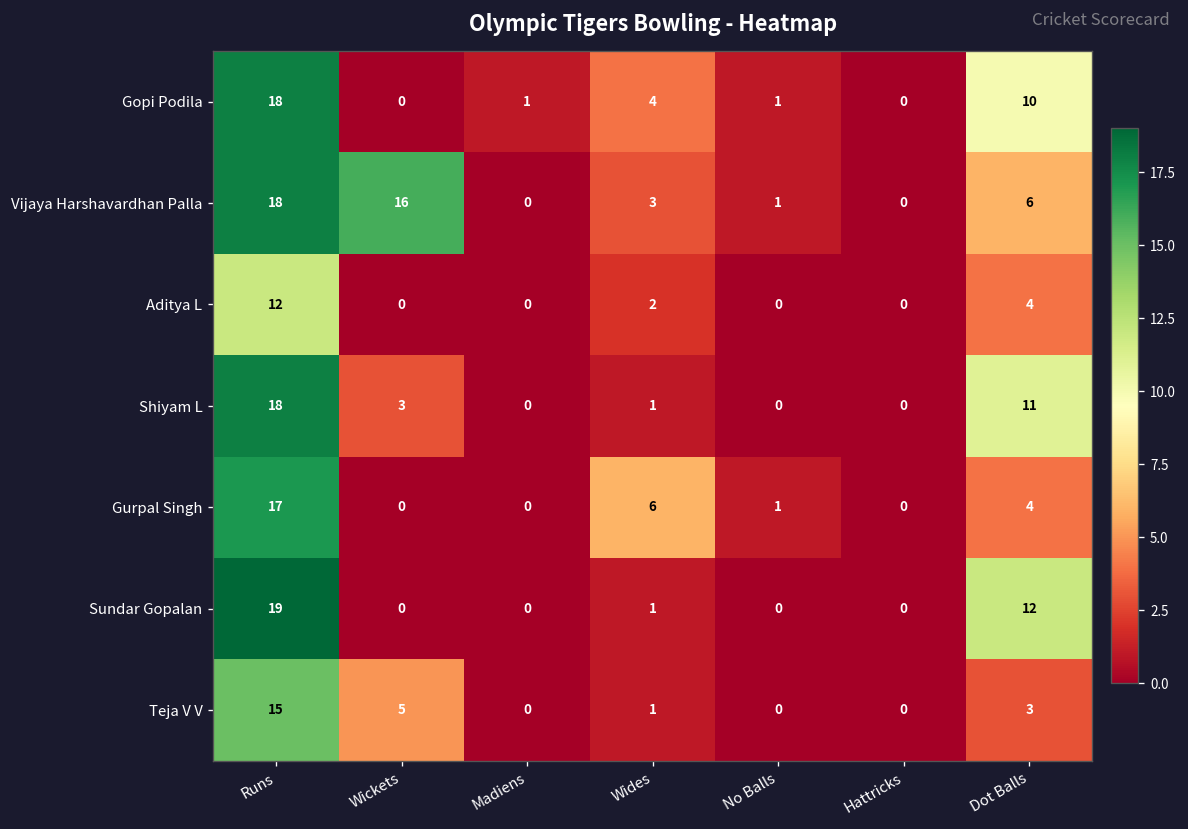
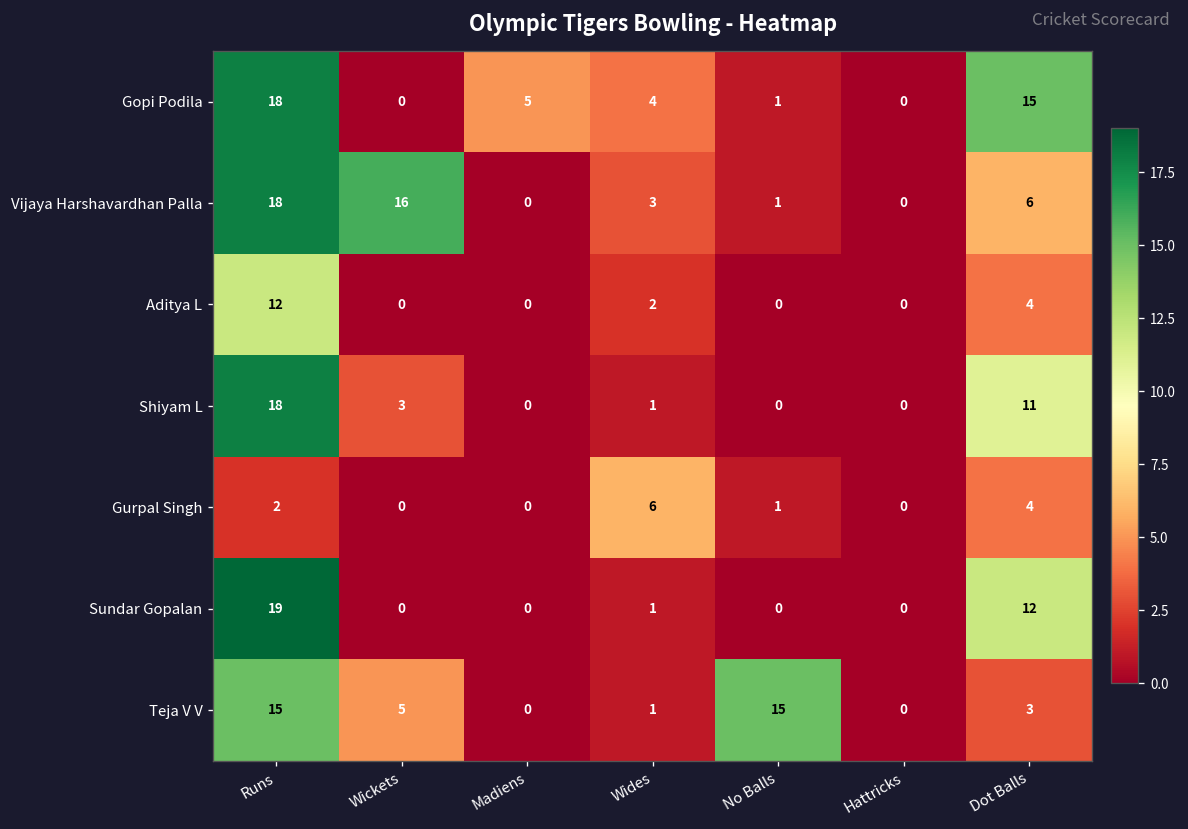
Gopi Podila, Madiens: 1 -> 5
Gopi Podila, Dot Balls: 10 -> 15
Gurpal Singh, Runs: 17 -> 2
Teja V V, No Balls: 0 -> 15
